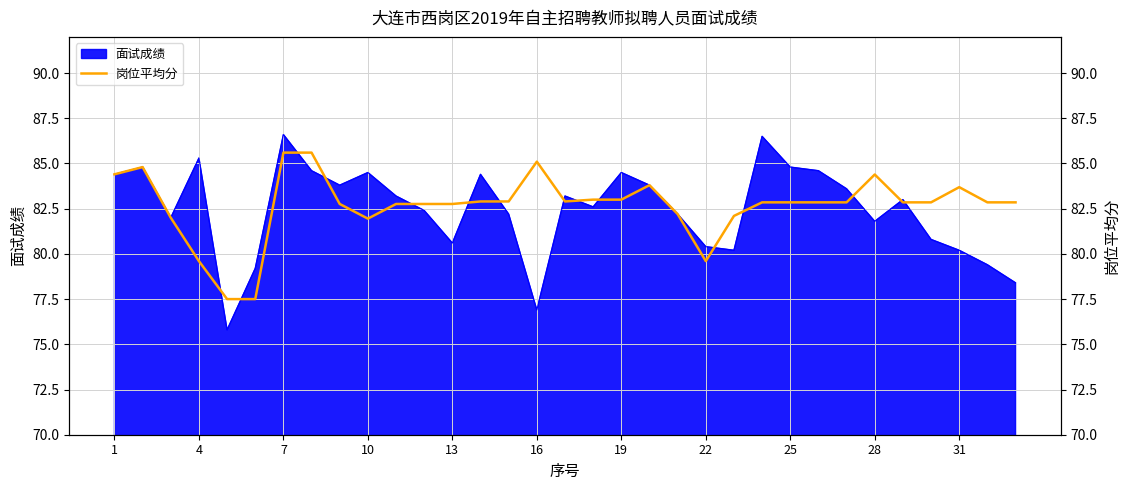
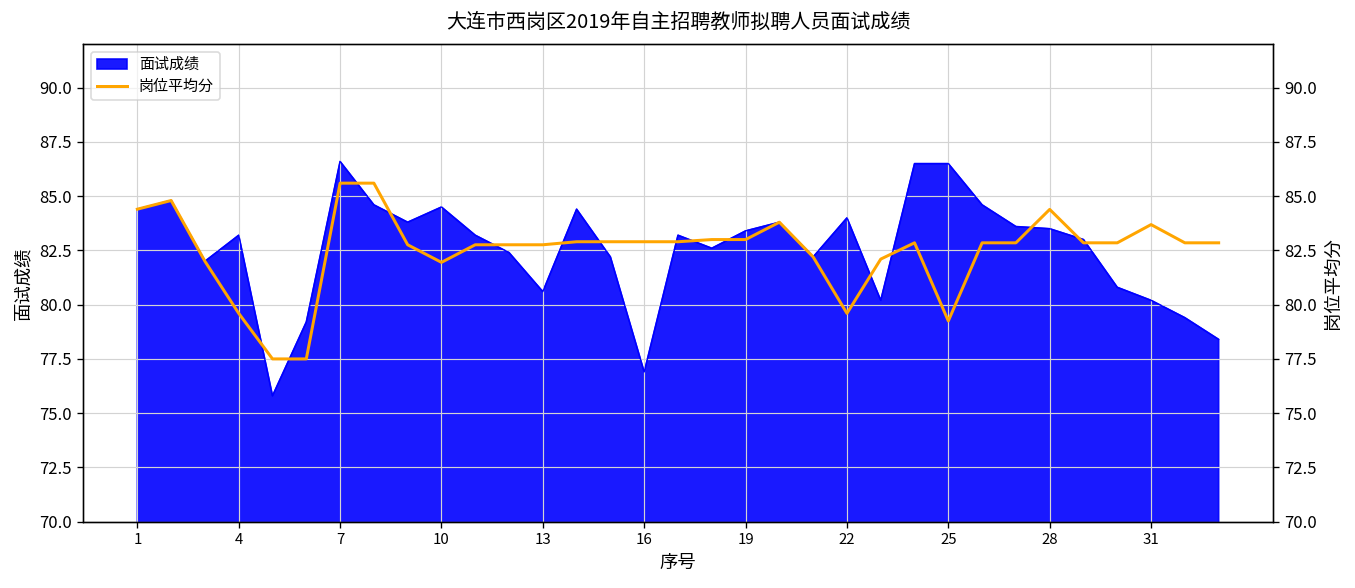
面试成绩, 4: 85.3 -> 83.2
面试成绩, 19: 84.5 -> 83.4
面试成绩, 22: 80.4 -> 84.0
面试成绩, 25: 84.8 -> 86.5
面试成绩, 28: 81.8 -> 83.5
岗位平均分, 16: 85.1 -> 82.9
岗位平均分, 25: 82.9 -> 79.3
